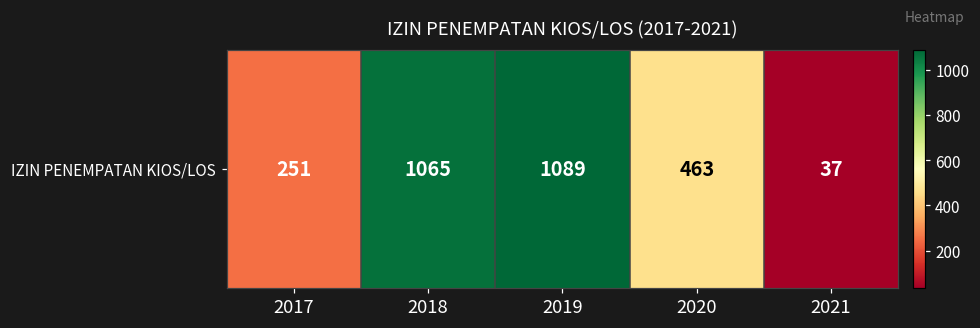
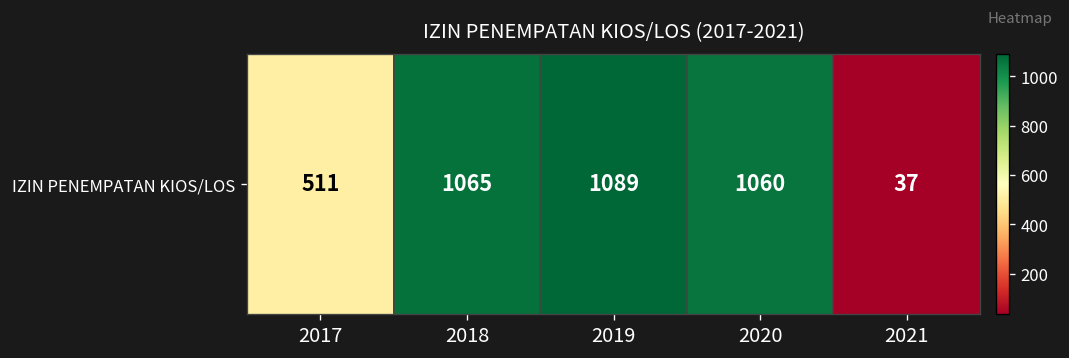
IZIN PENEMPATAN KIOS/LOS, 2017: 251 -> 511
IZIN PENEMPATAN KIOS/LOS, 2020: 463 -> 1060
